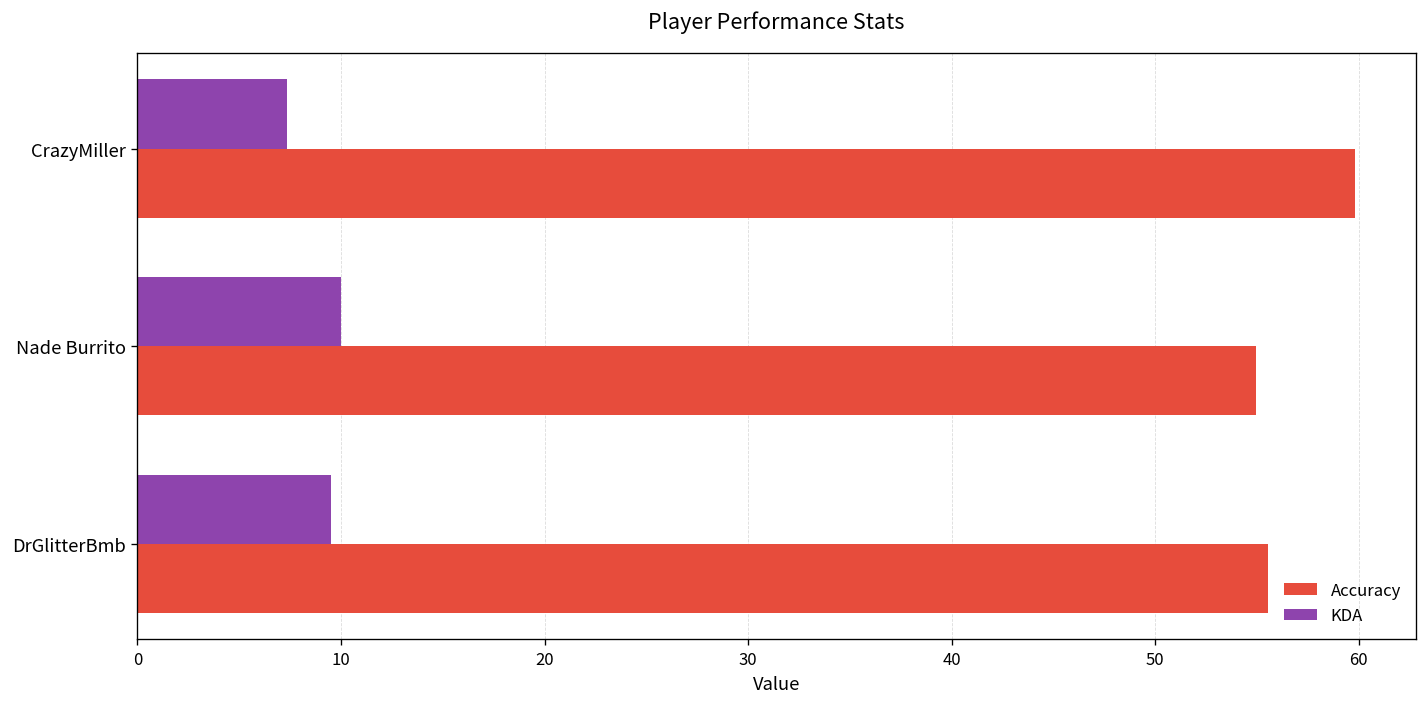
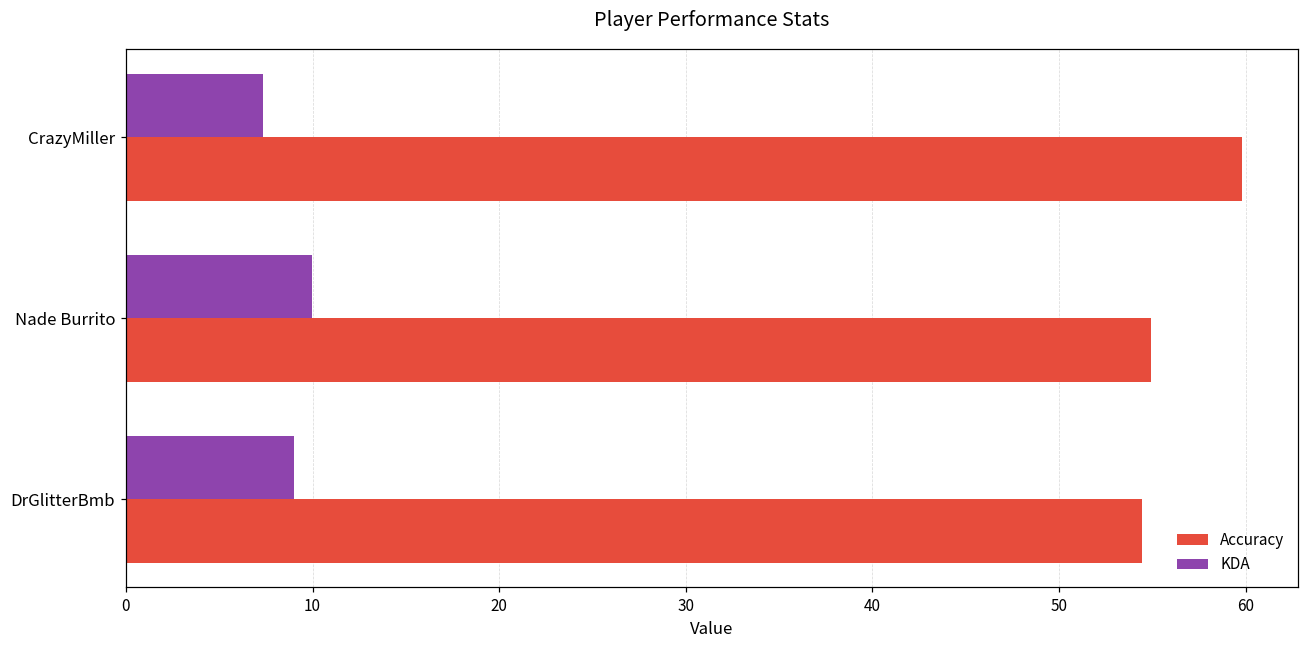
KDA, DrGlitterBmb: 9.5 -> 9.0
Accuracy, DrGlitterBmb: 55.5 -> 54.4
